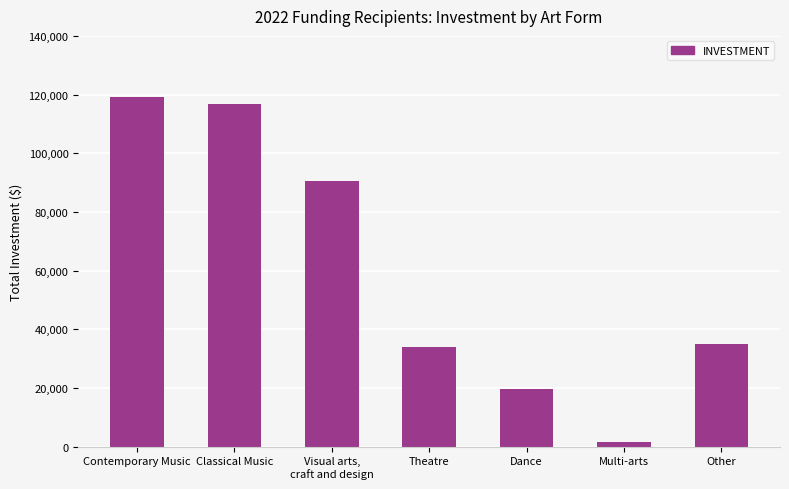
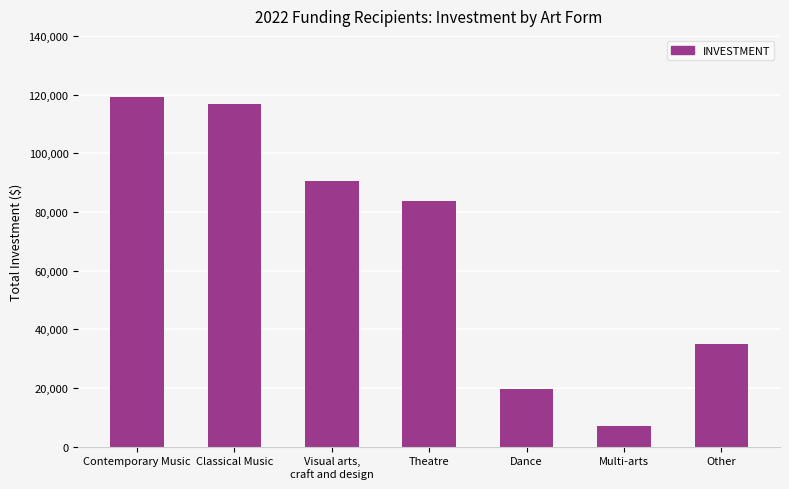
Theatre: 34,000 -> 84,000
Multi-arts: 2,000 -> 7,000
